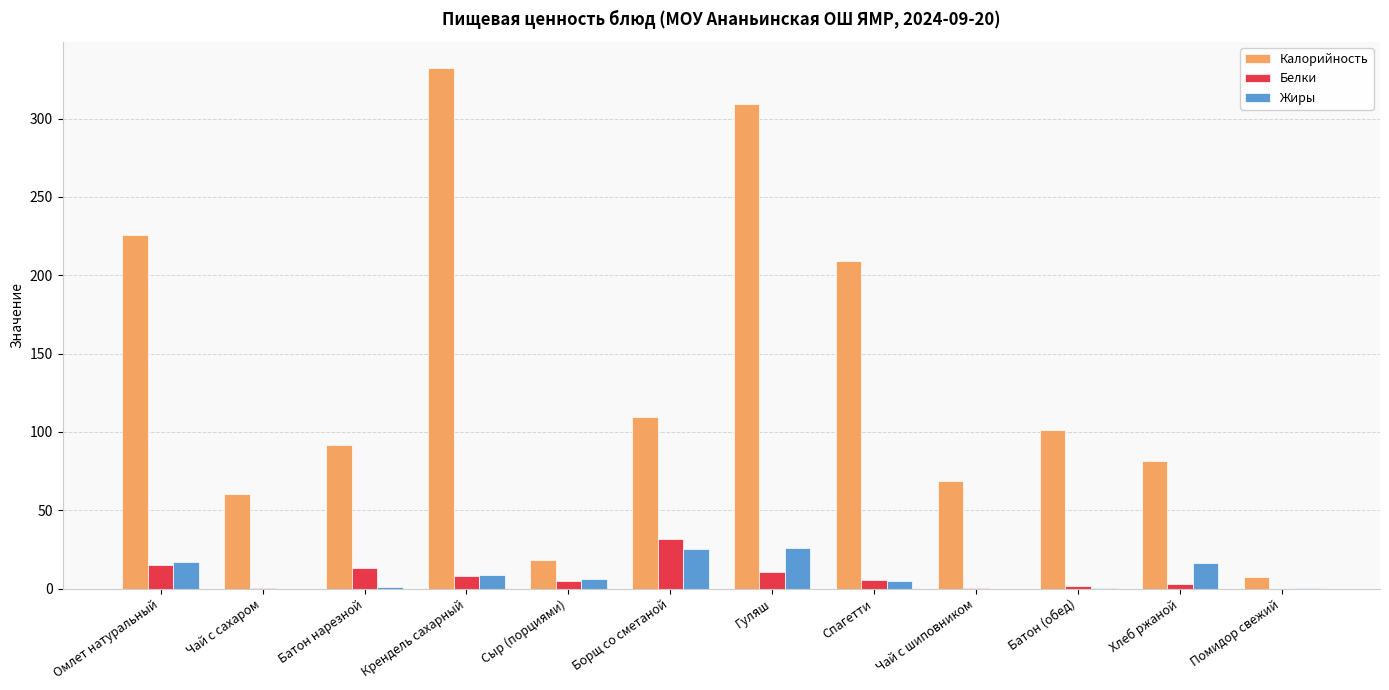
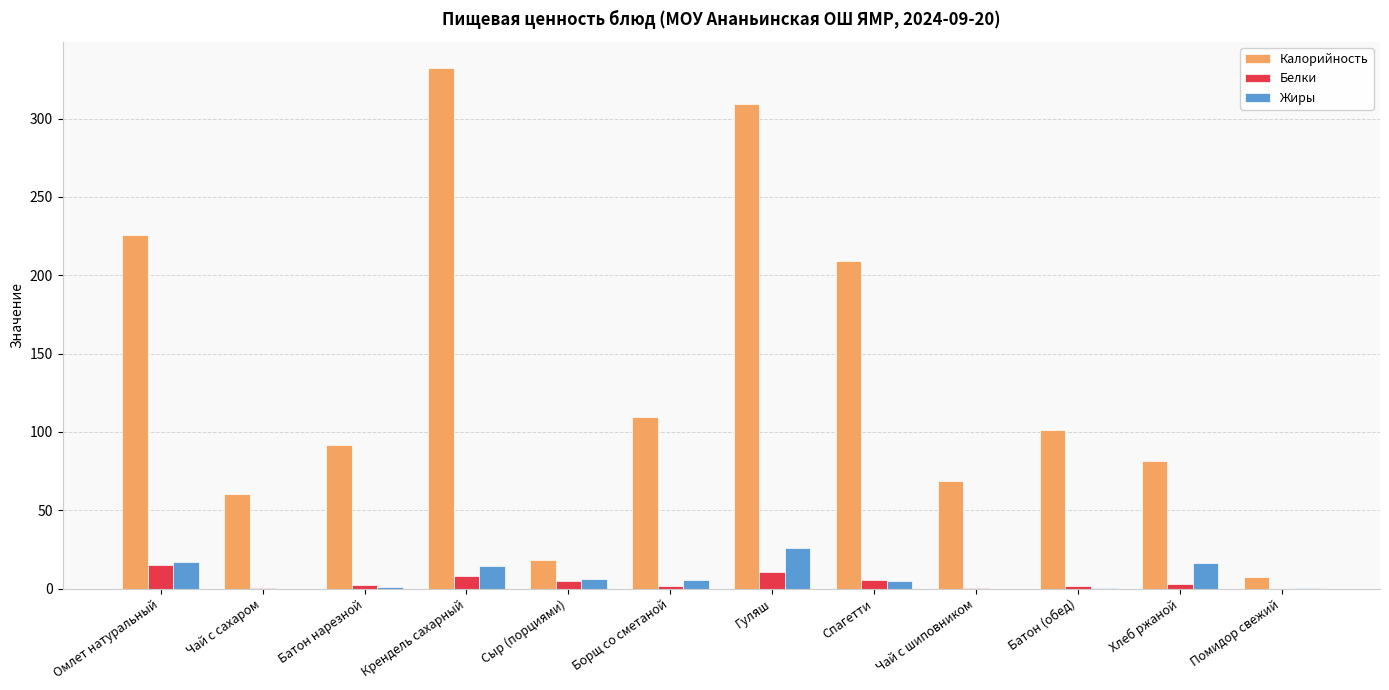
Белки, Батон нарезной: 13 -> 3
Жиры, Крендель сахарный: 9 -> 14
Белки, Борщ со сметаной: 32 -> 2
Жиры, Борщ со сметаной: 25 -> 6
